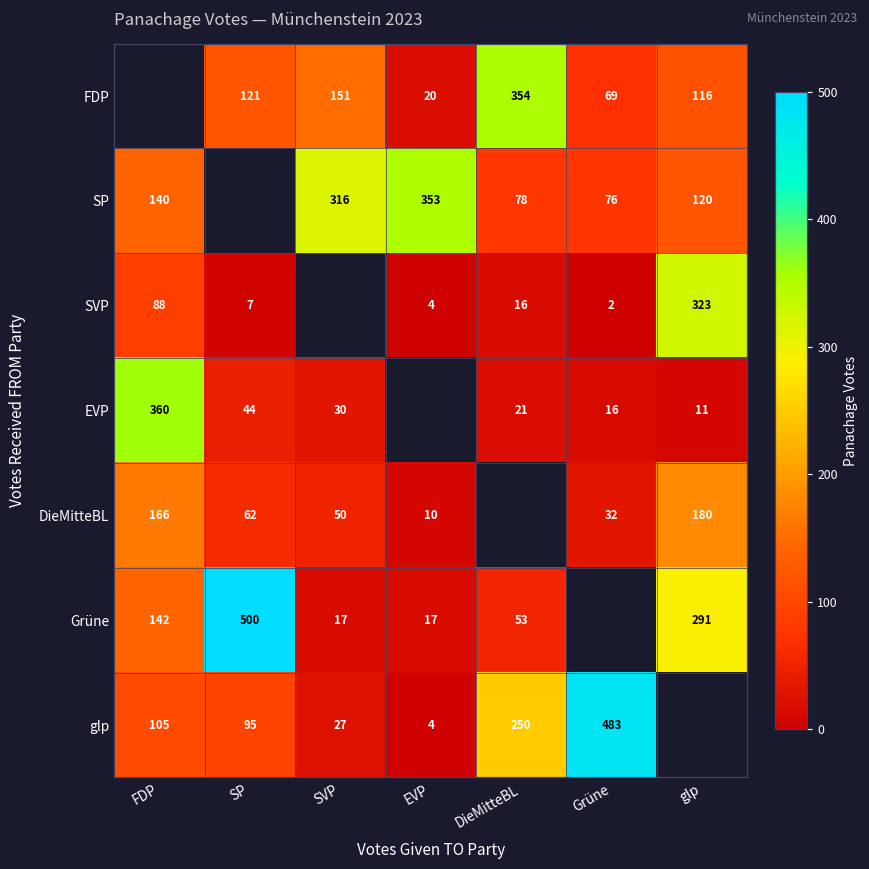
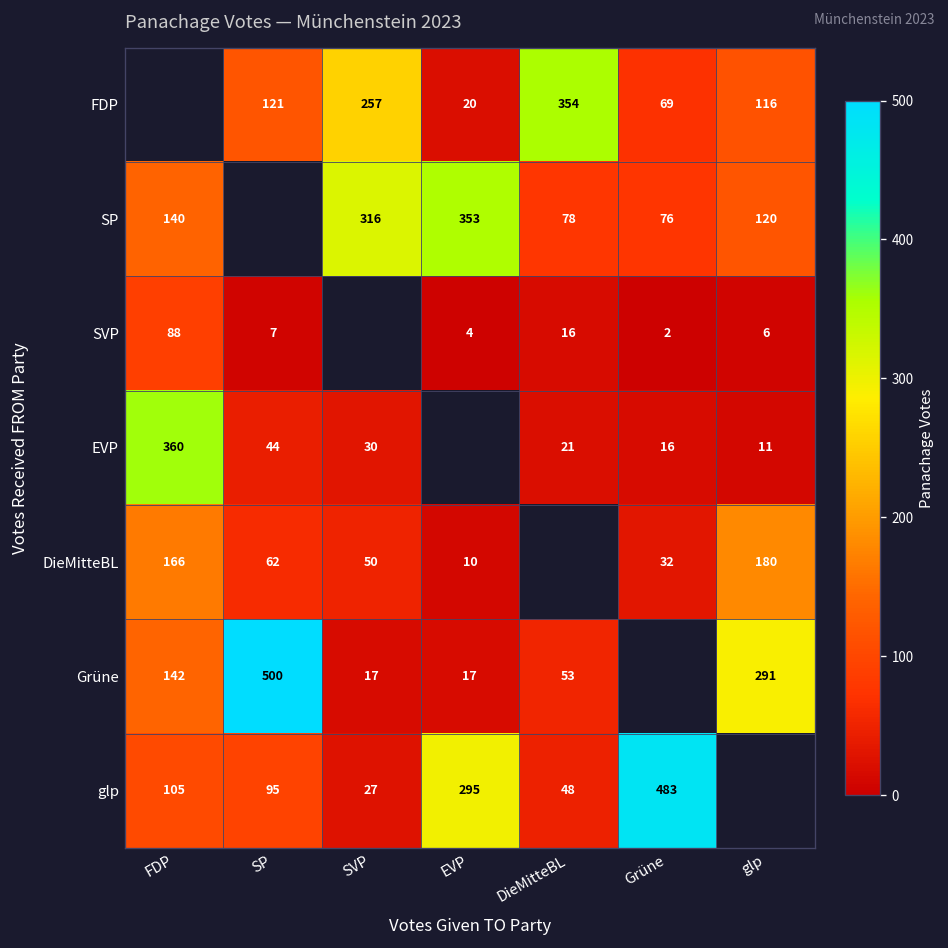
FDP, SVP: 151 -> 257
SVP, glp: 323 -> 6
glp, EVP: 4 -> 295
glp, DieMitteBL: 250 -> 48
